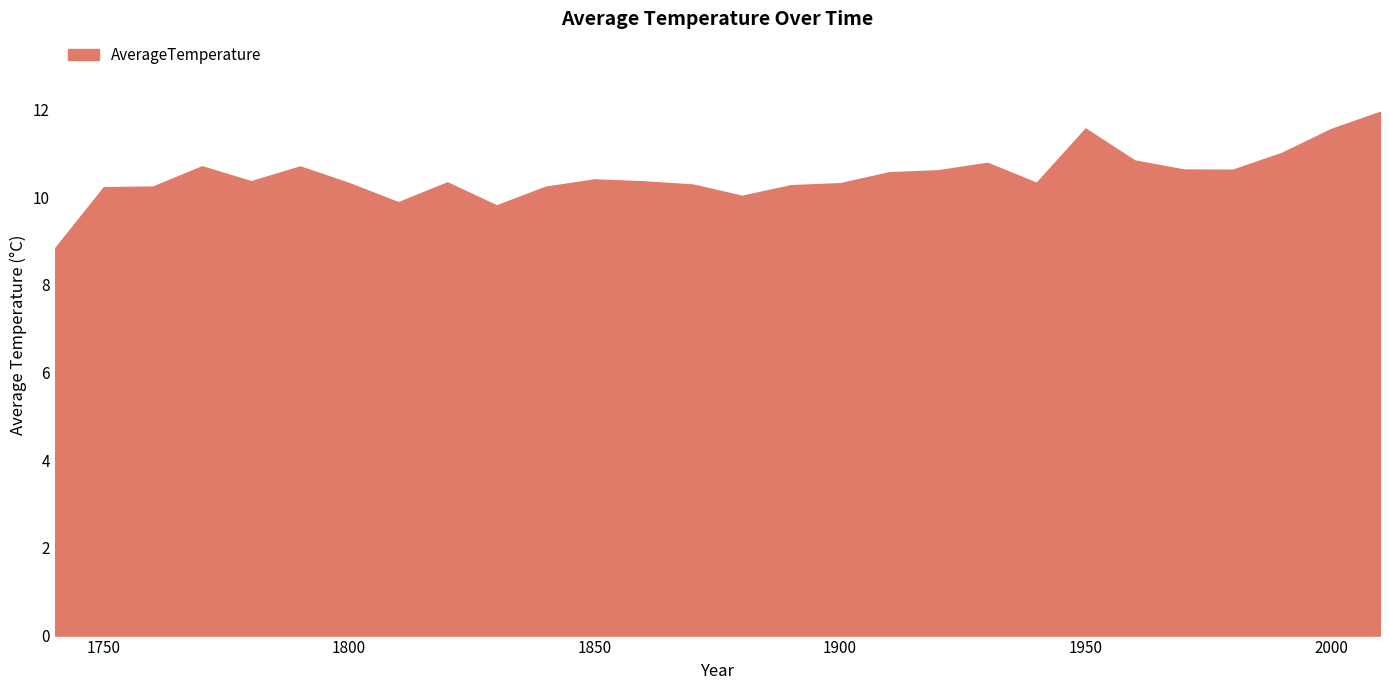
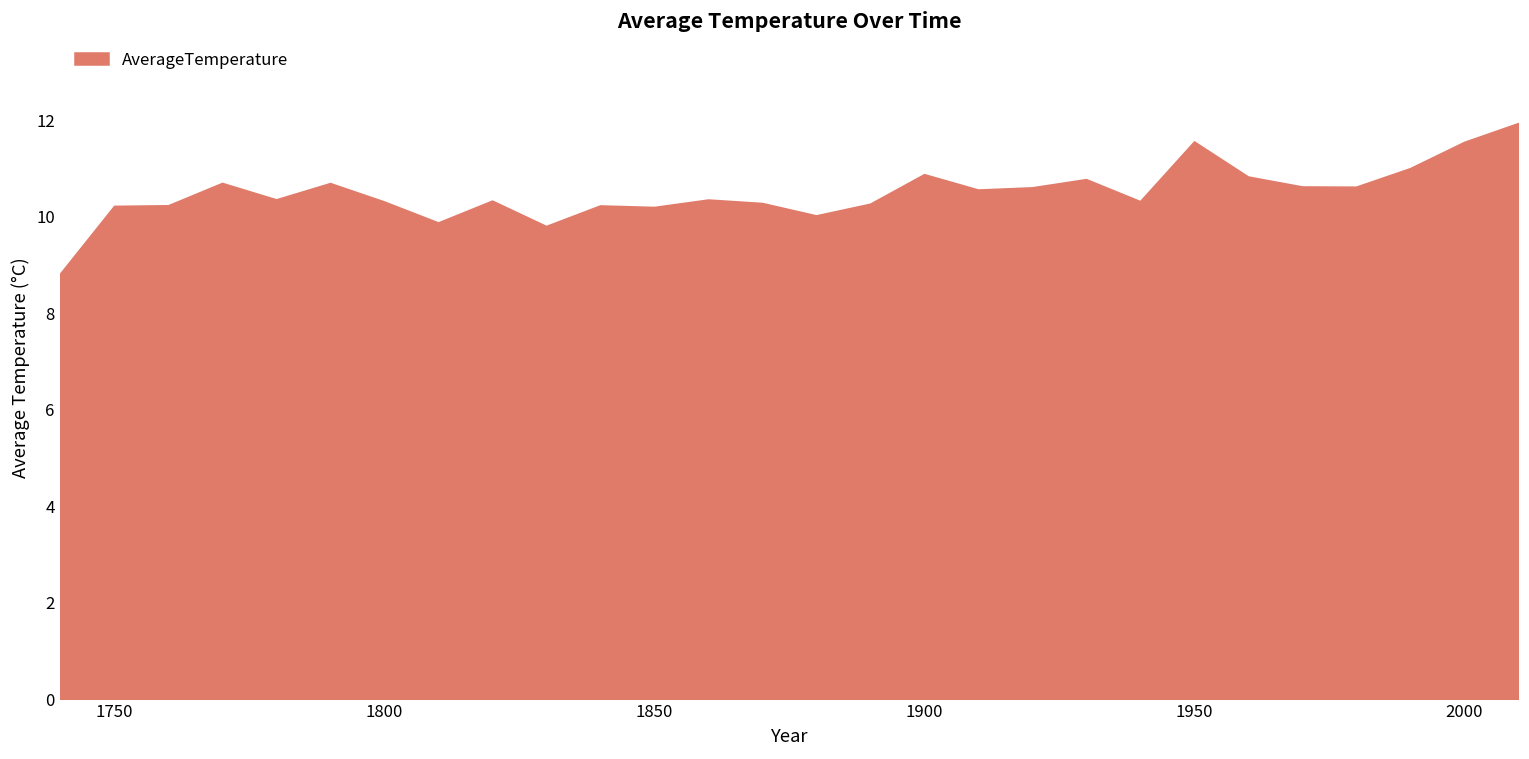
1850: 10.4 -> 10.2
1900: 10.3 -> 10.9
